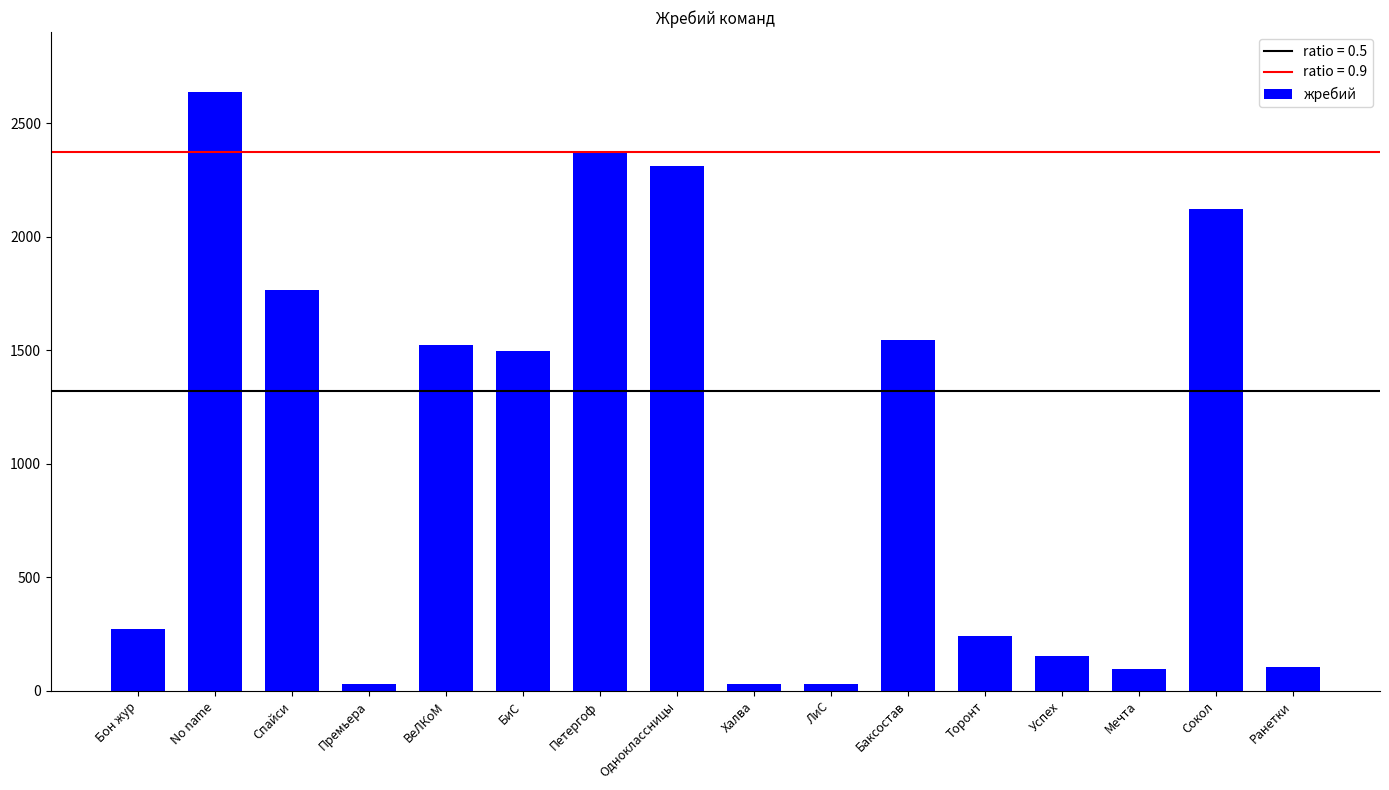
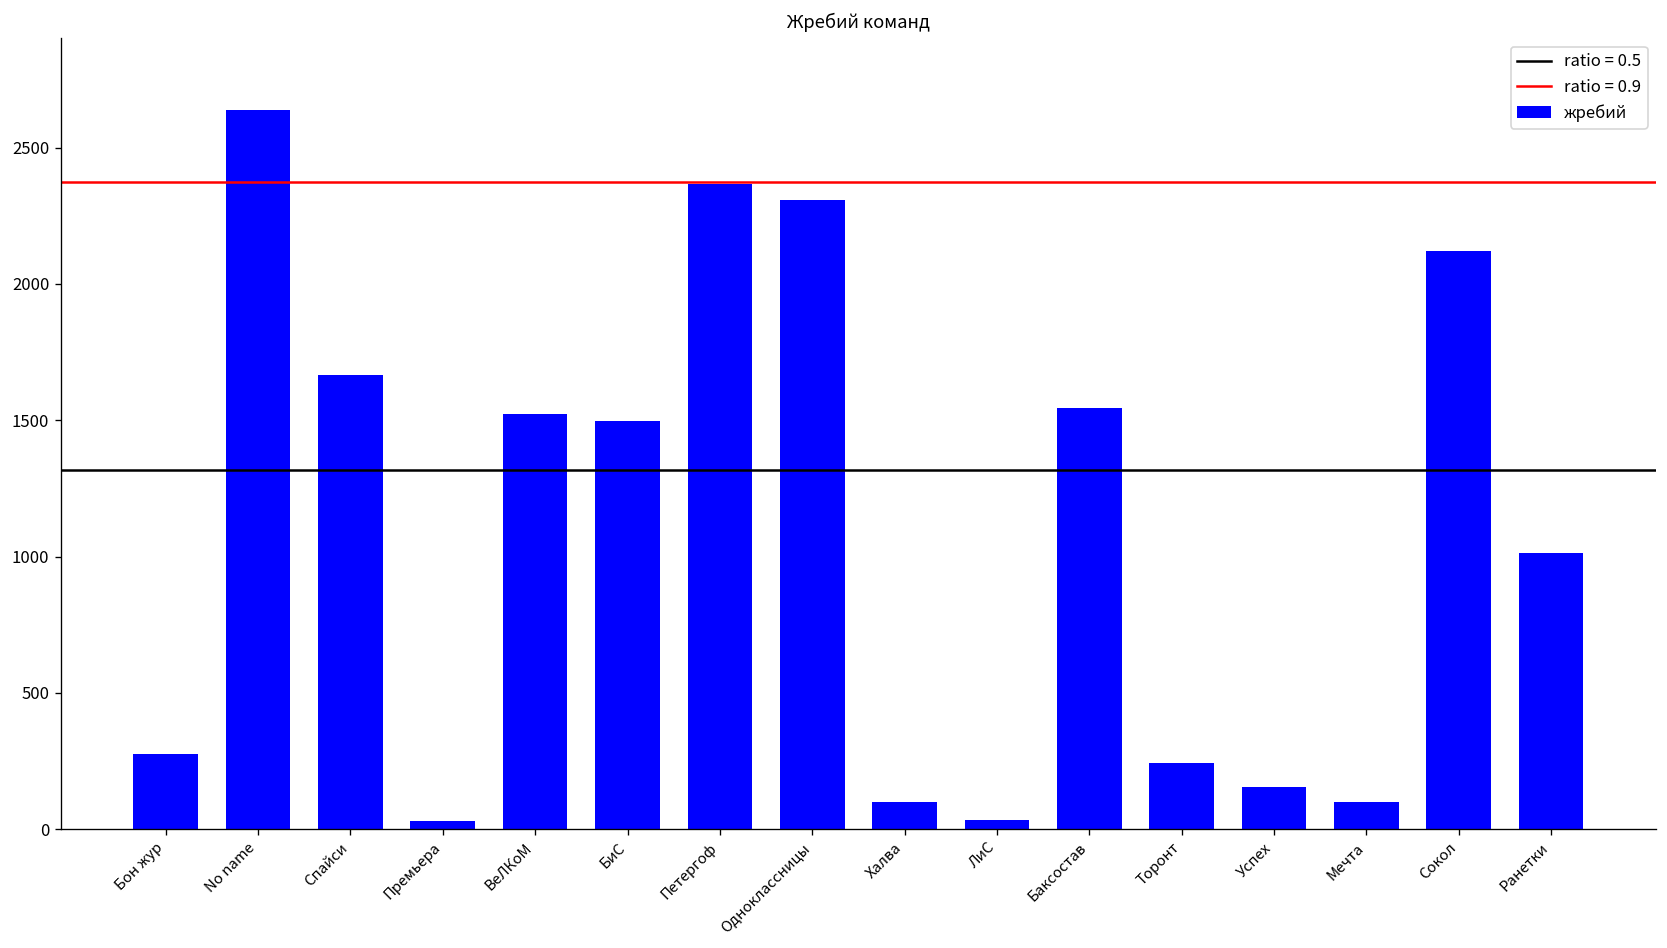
Спайси: 1760 -> 1670
Халва: 30 -> 100
Ранетки: 110 -> 1010
